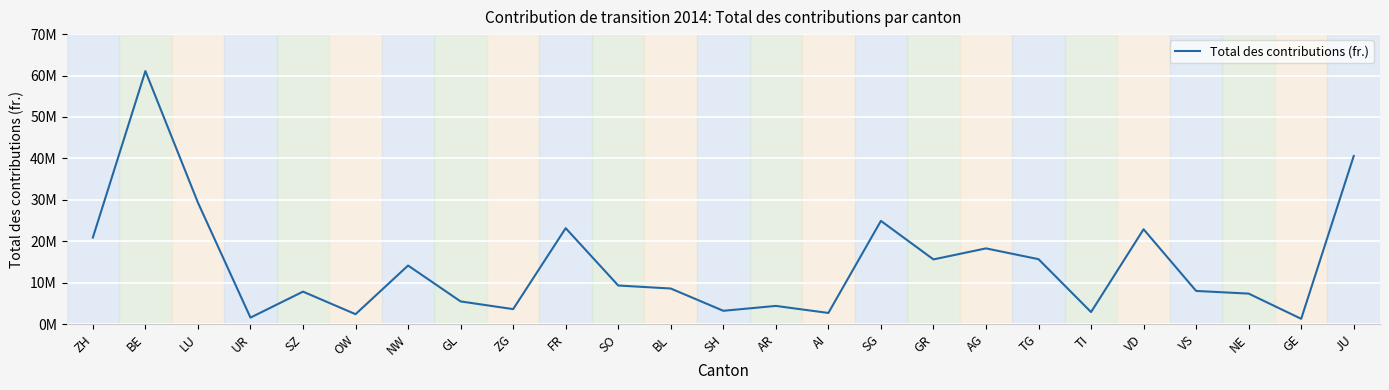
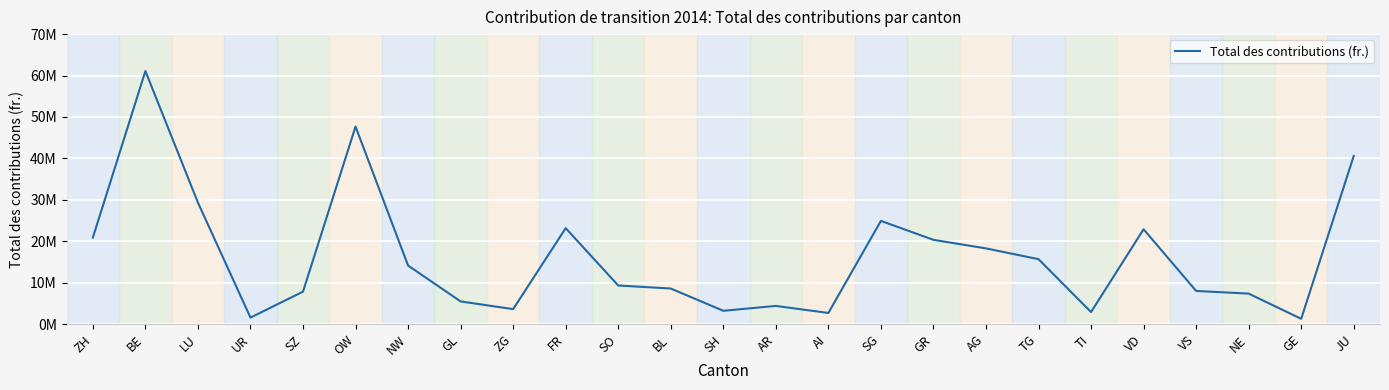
OW: 2000000 -> 48000000
GR: 16000000 -> 20000000
